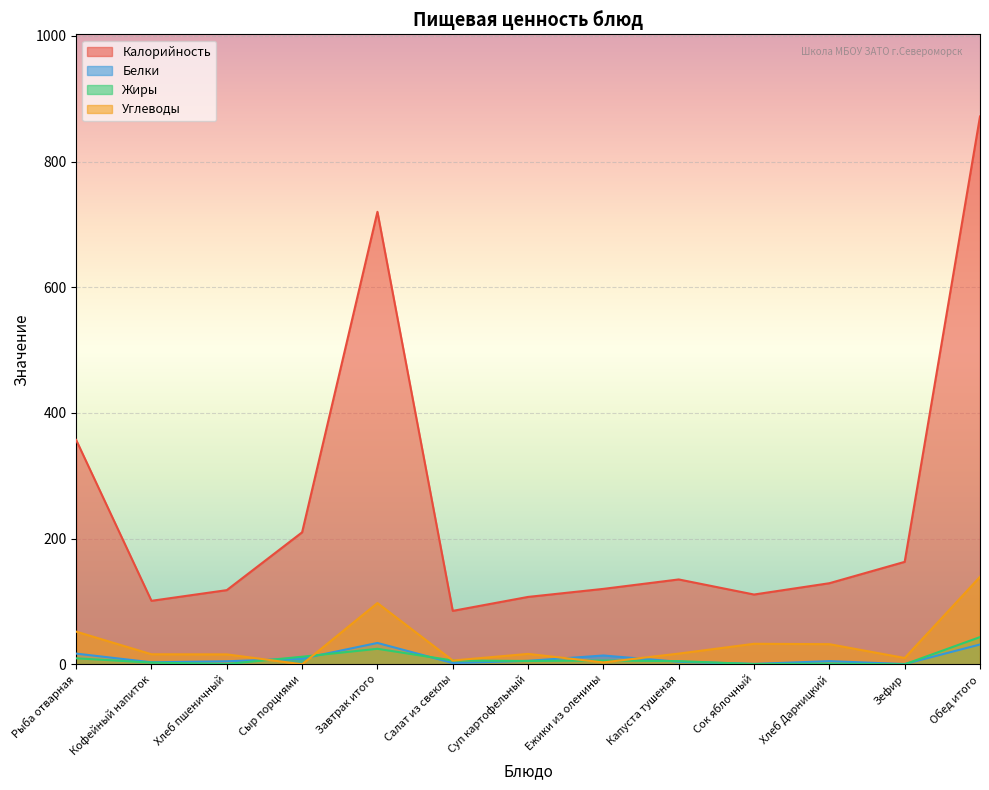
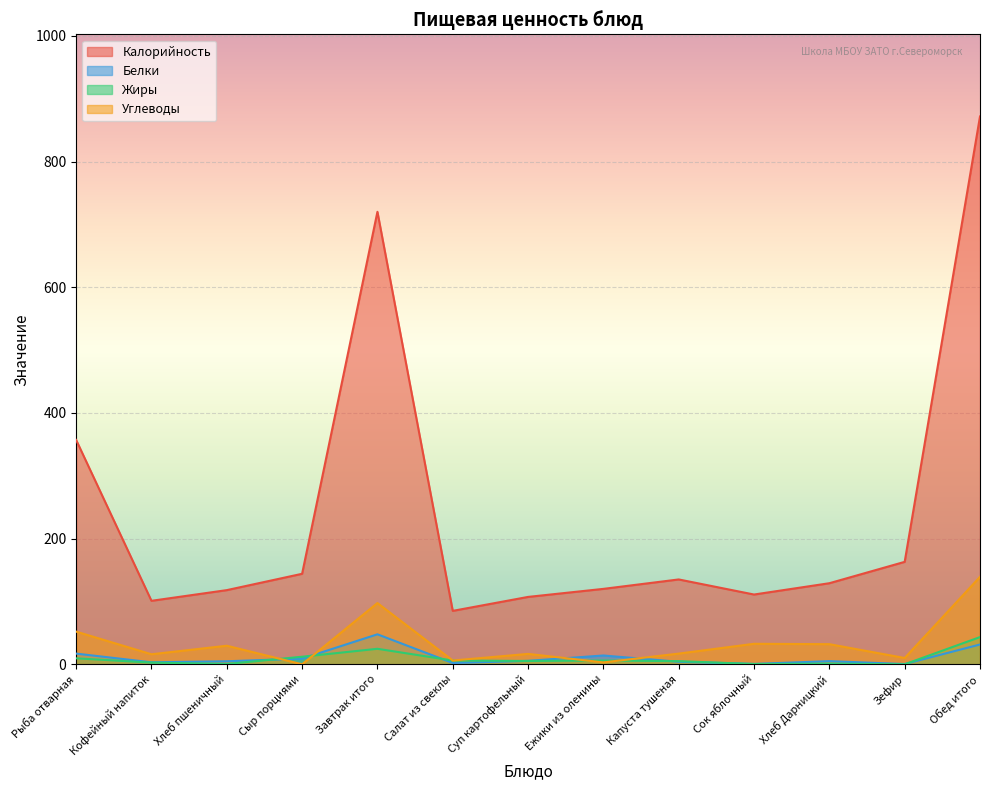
Углеводы, Хлеб пшеничный: 20 -> 30
Калорийность, Сыр порциями: 210 -> 140
Белки, Завтрак итого: 30 -> 50
